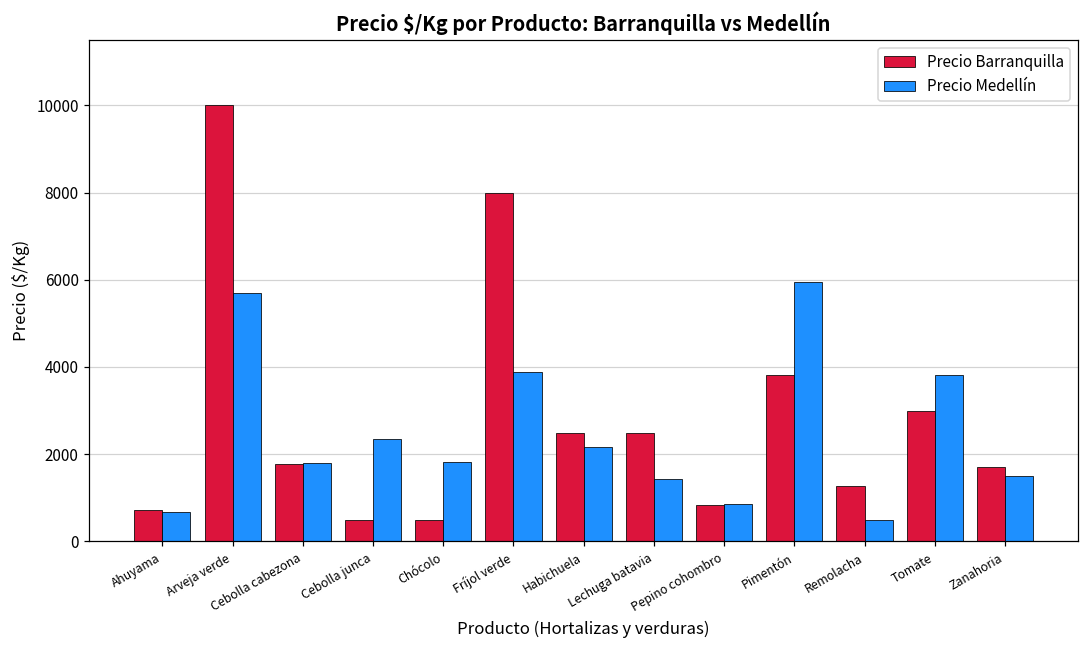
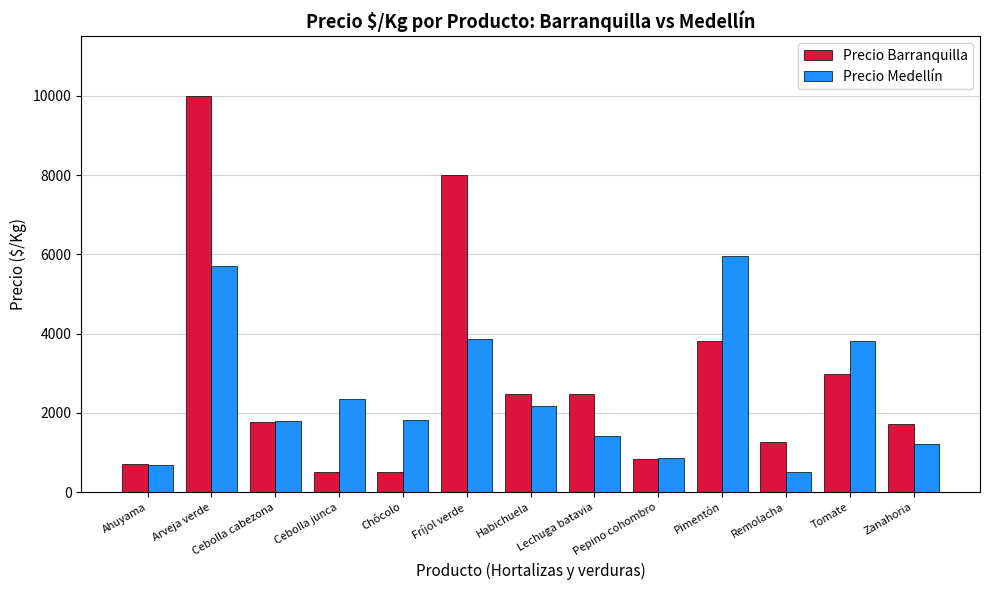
Precio Medellín, Zanahoria: 1500 -> 1200
